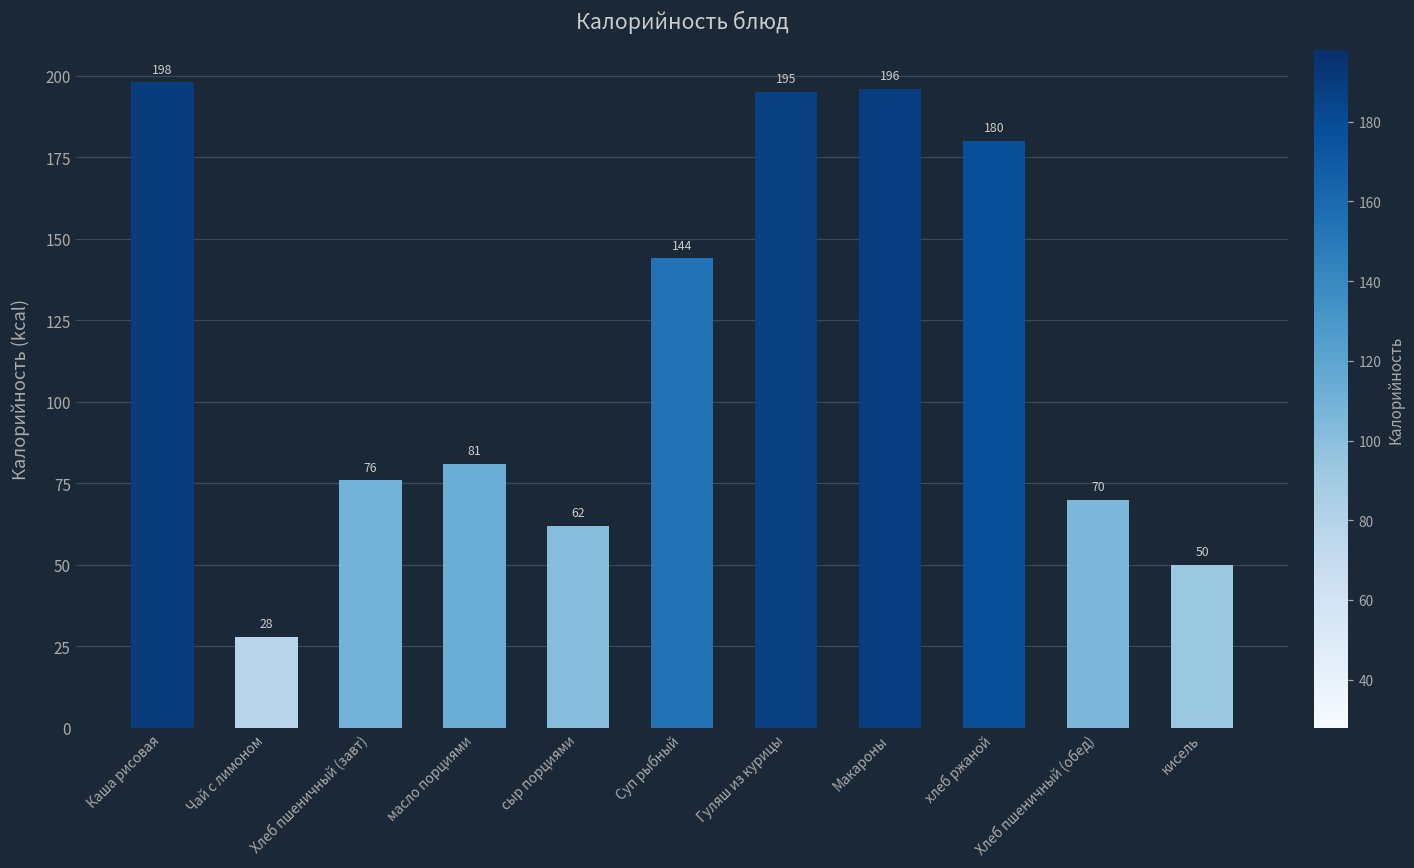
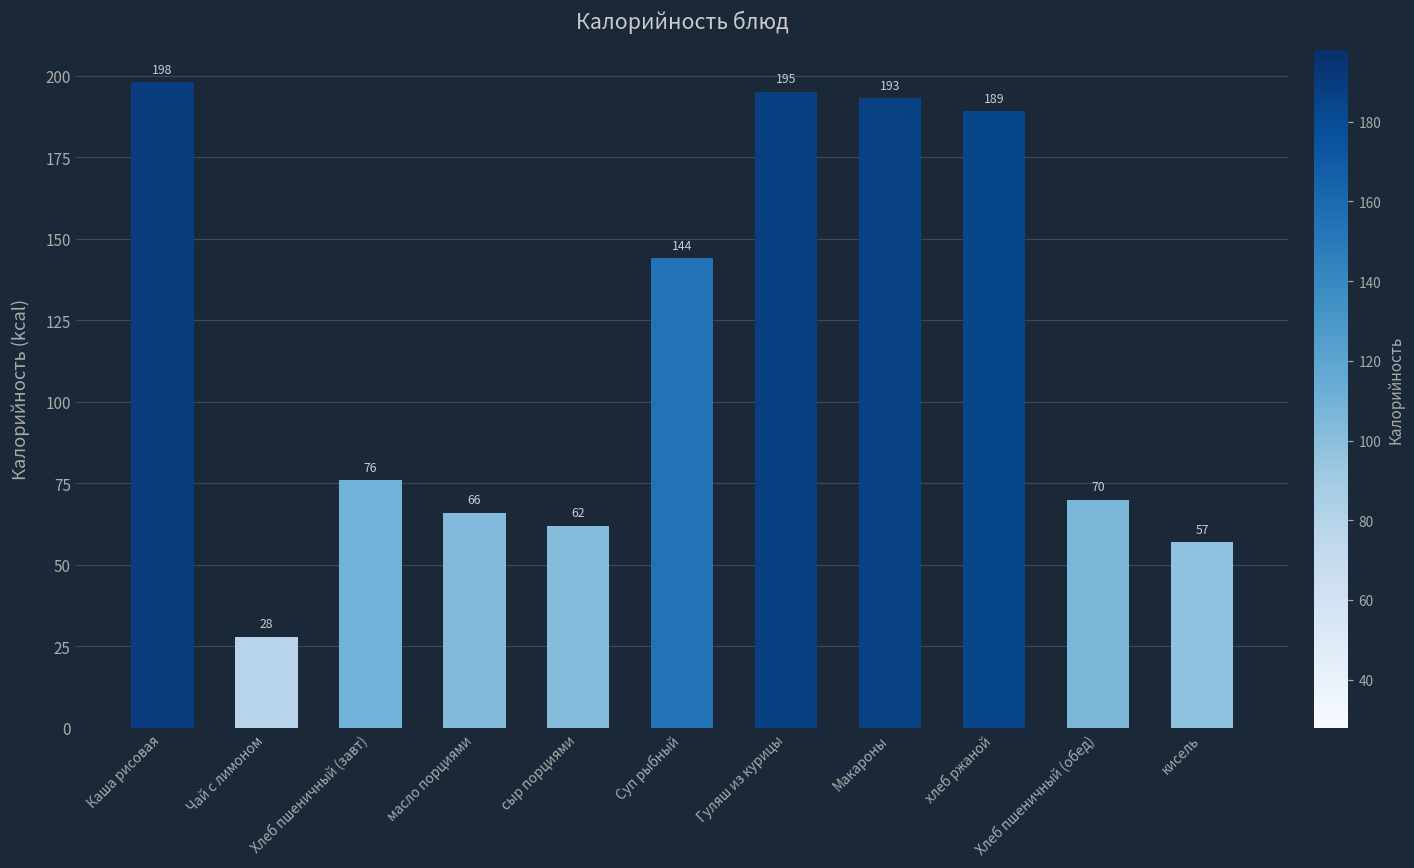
масло порциями: 81 -> 66
Макароны: 196 -> 193
хлеб ржаной: 180 -> 189
кисель: 50 -> 57
